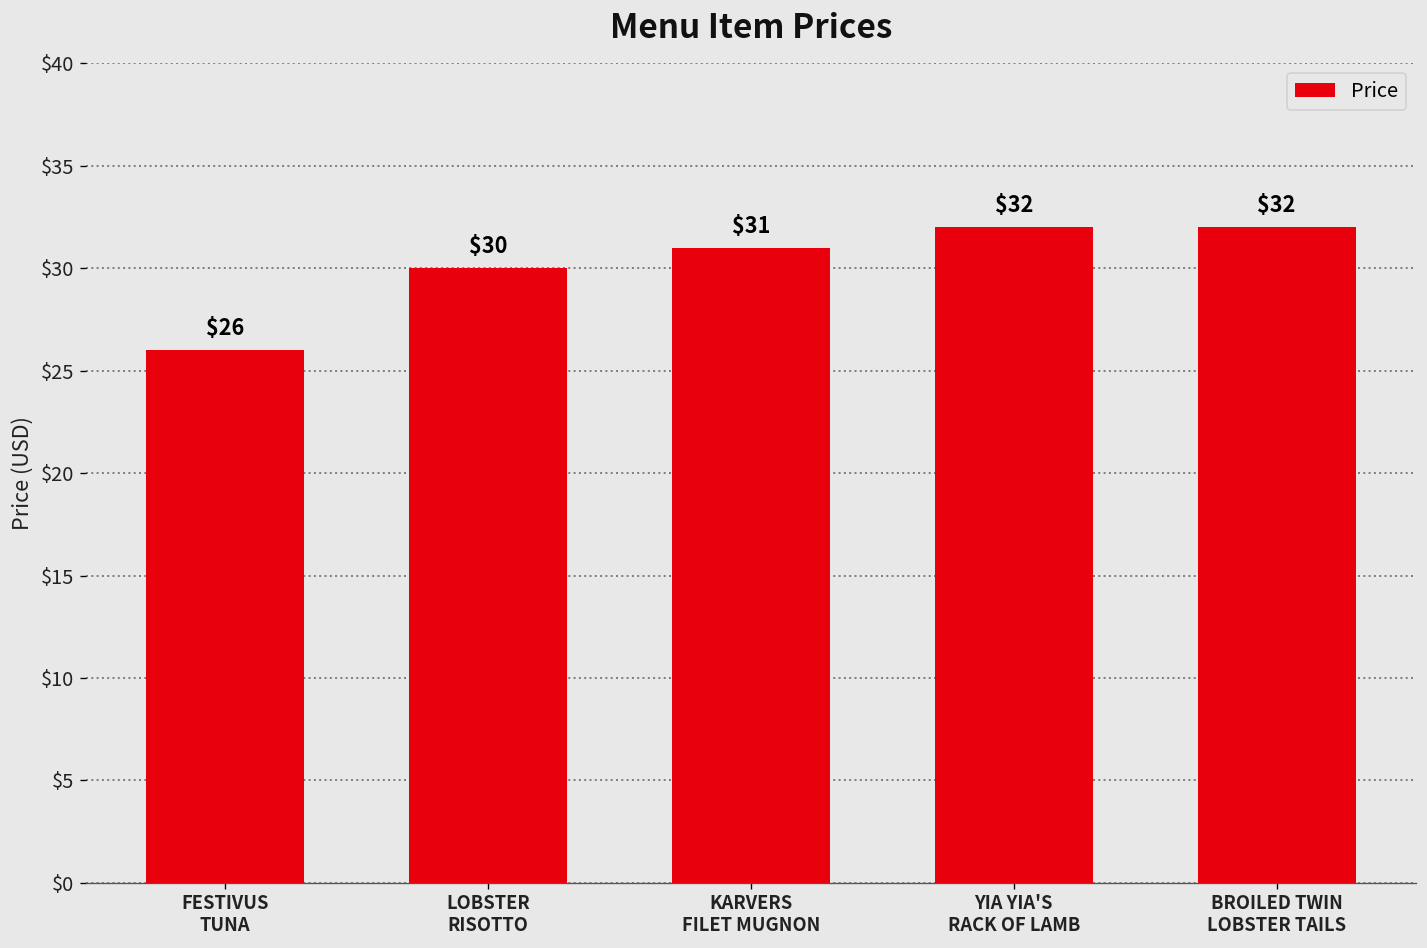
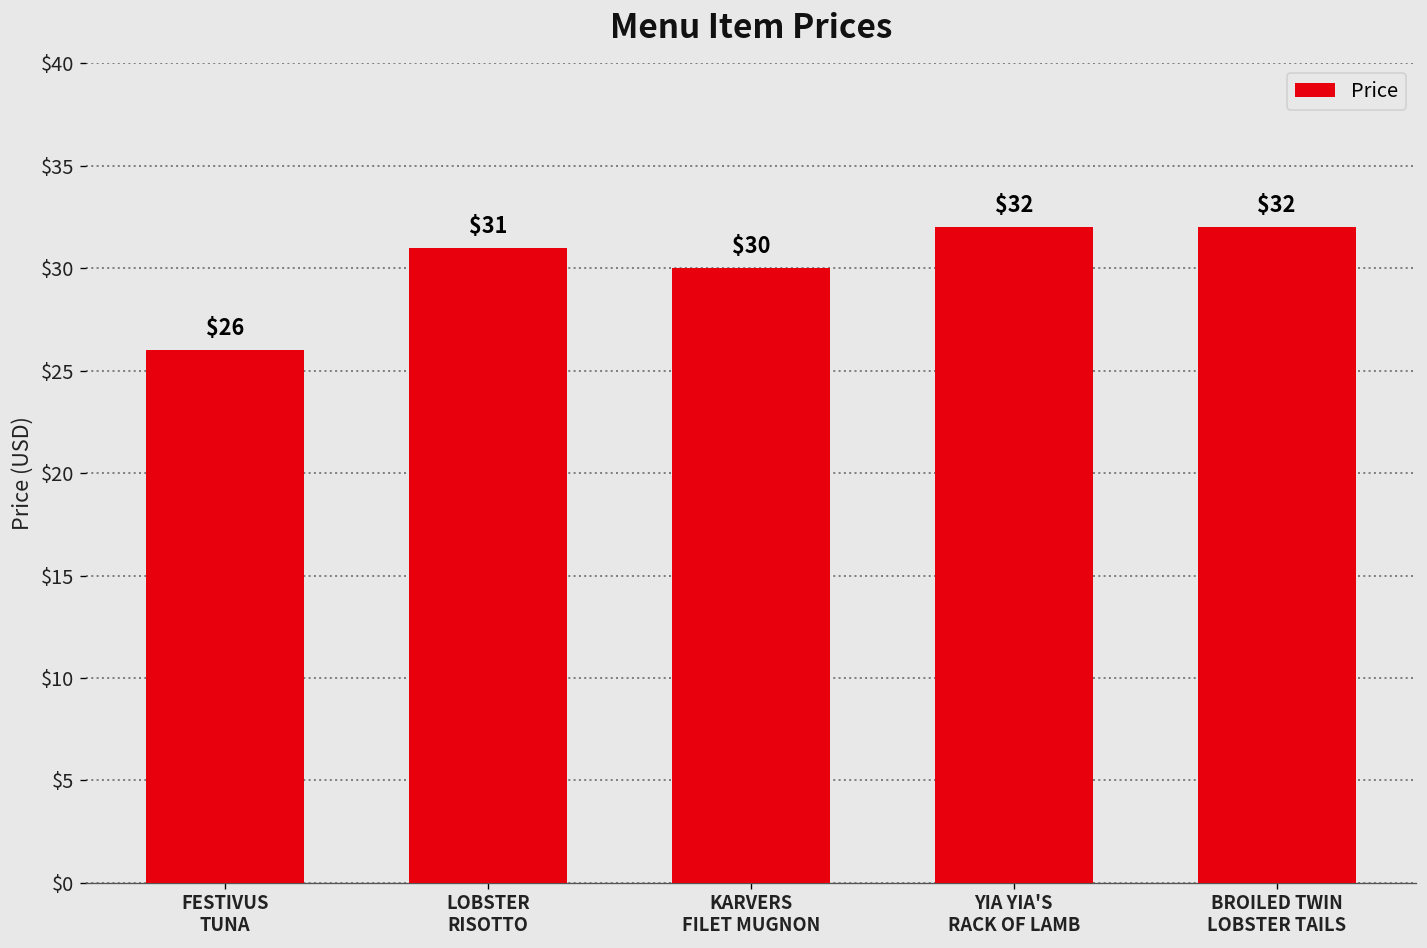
LOBSTER RISOTTO: $30 -> $31
KARVERS FILET MUGNON: $31 -> $30
